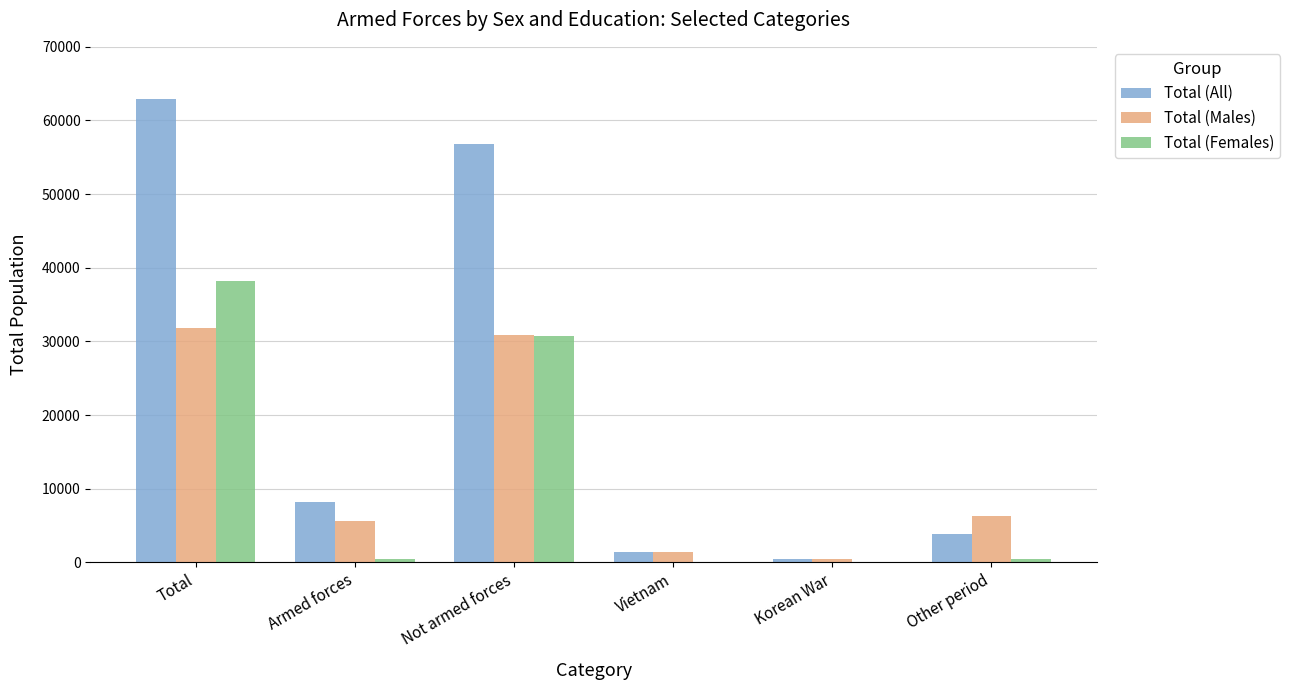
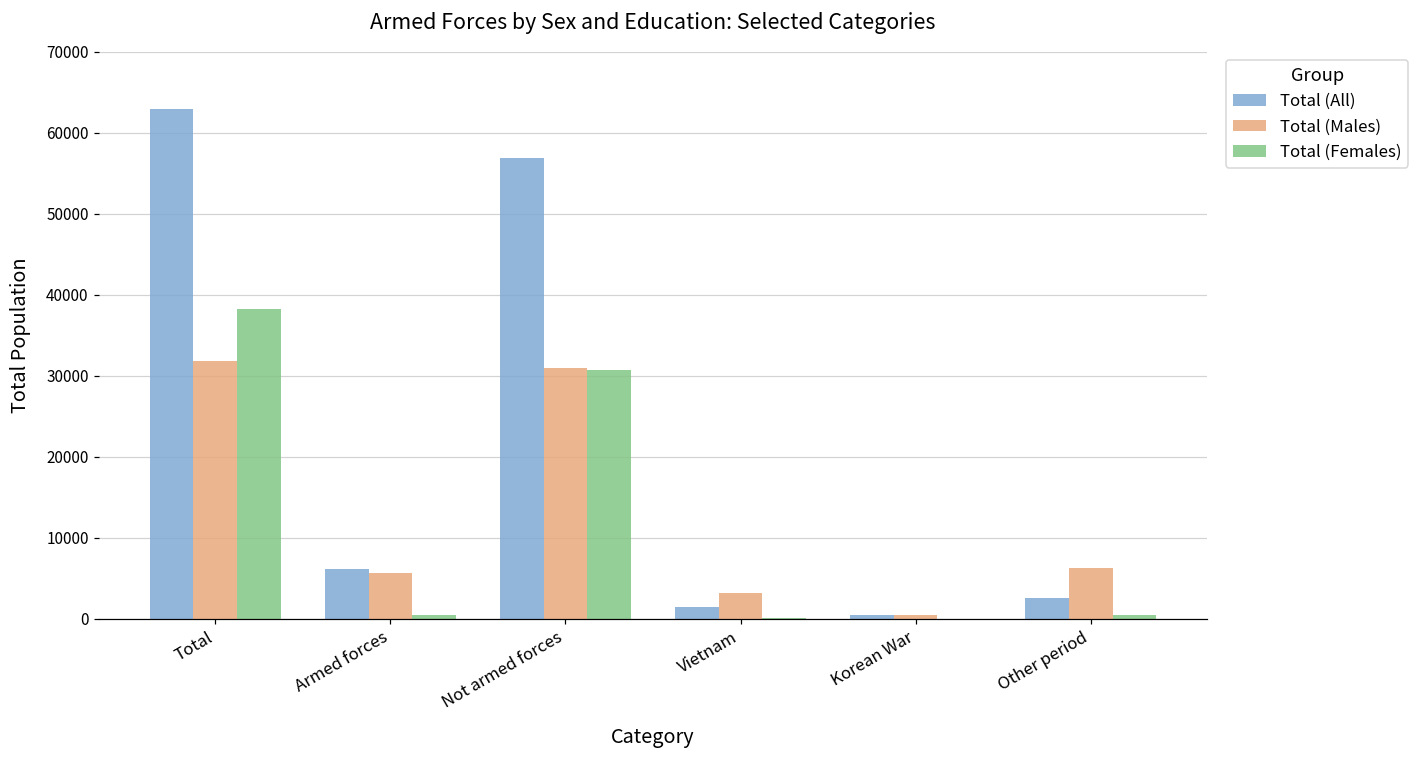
Total (All), Armed forces: 8000 -> 6000
Total (Males), Vietnam: 1000 -> 3000
Total (All), Other period: 4000 -> 3000
